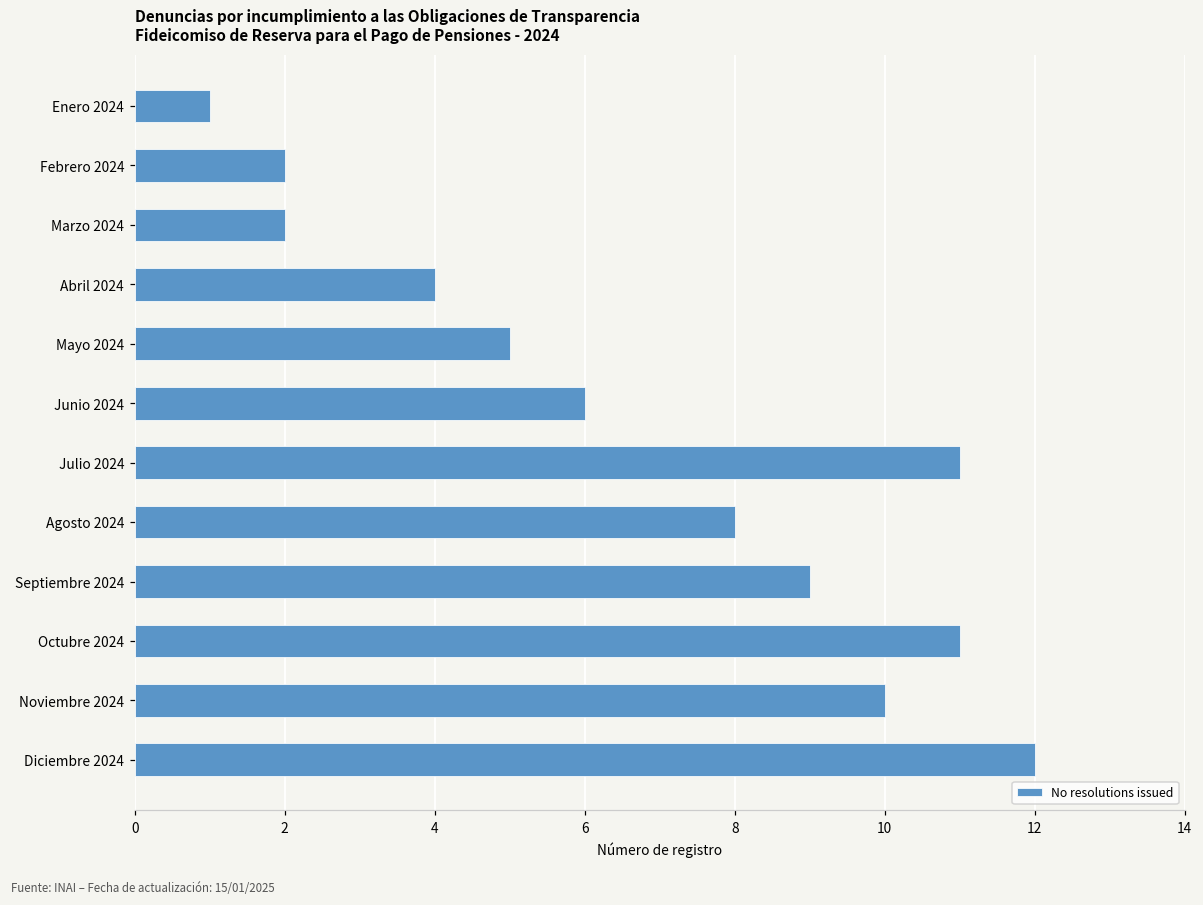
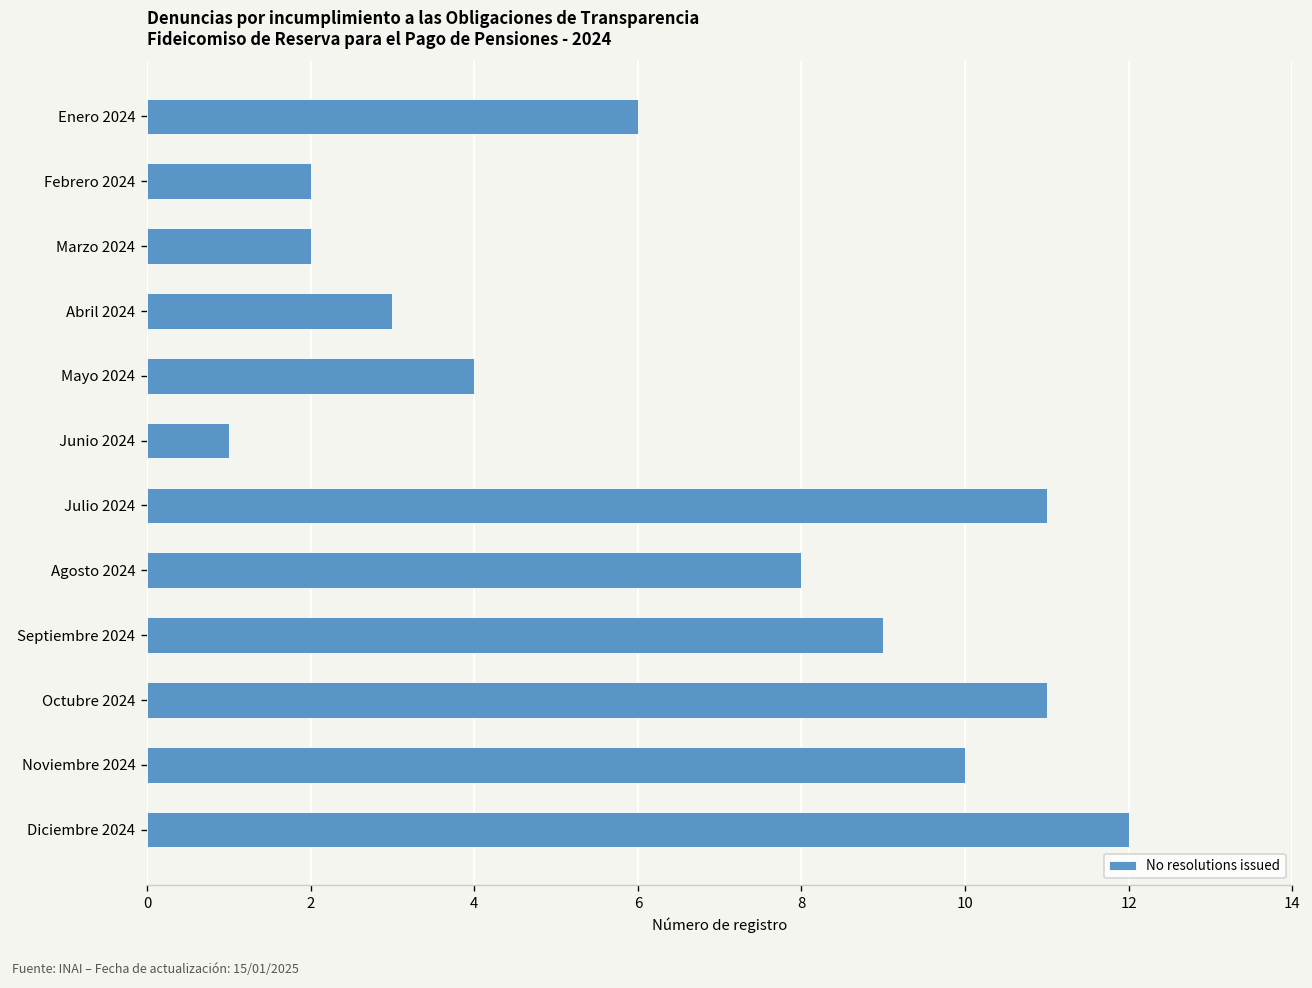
Enero 2024: 1 -> 6
Abril 2024: 4 -> 3
Mayo 2024: 5 -> 4
Junio 2024: 6 -> 1
